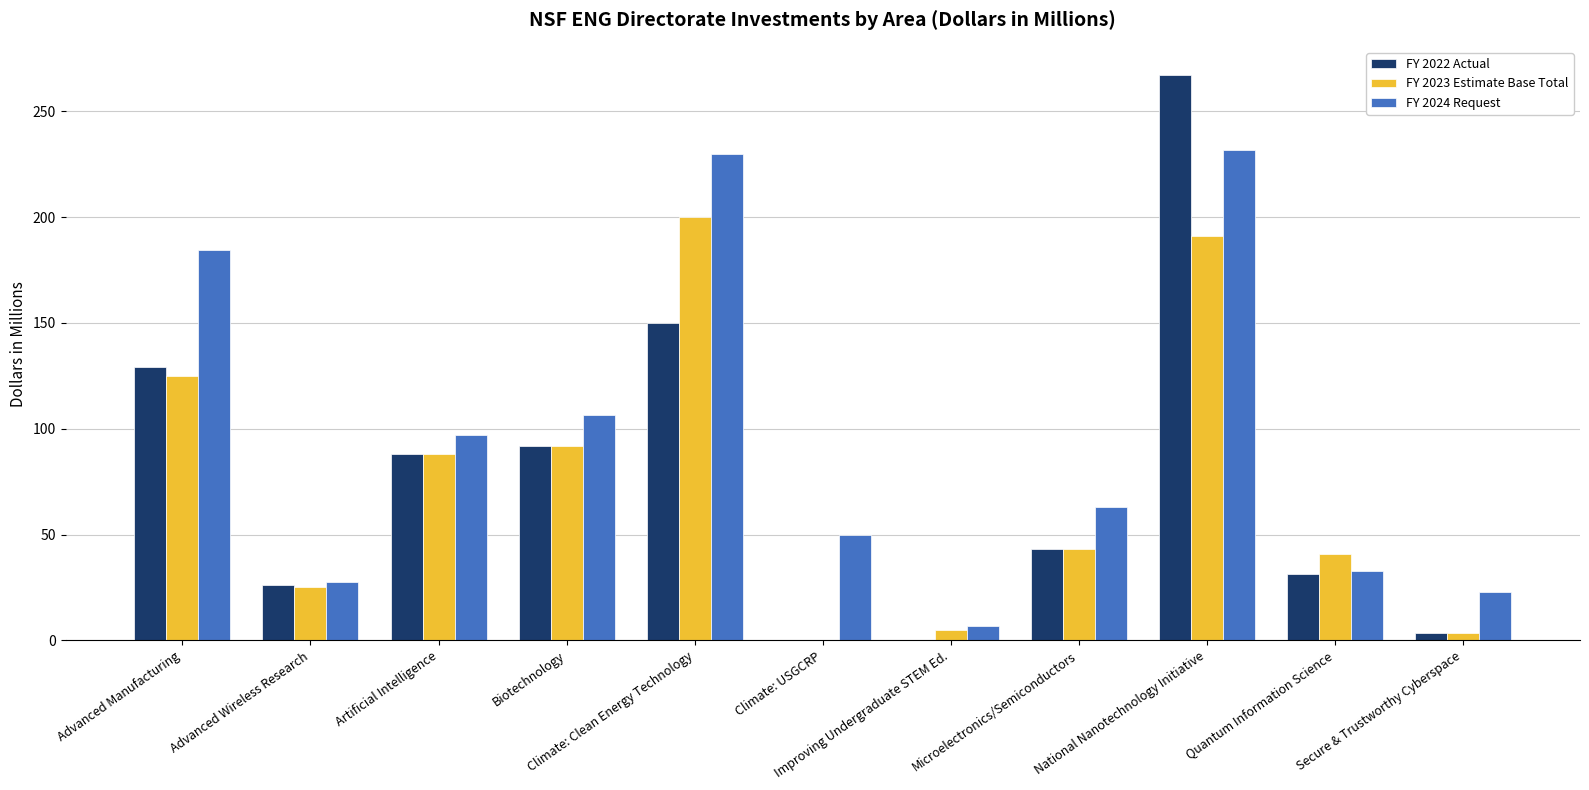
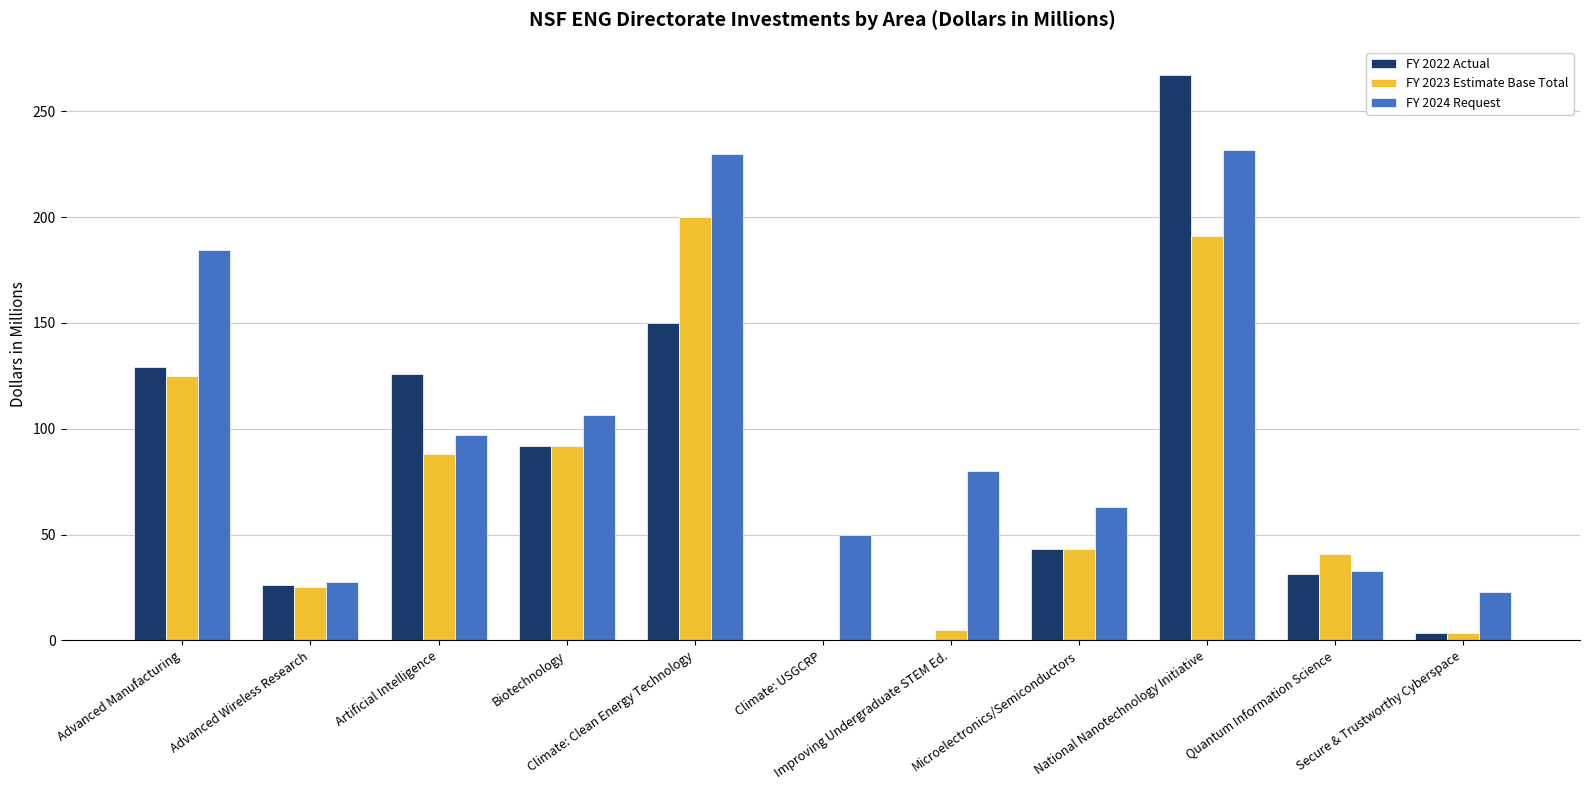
FY 2022 Actual, Artificial Intelligence: 88 -> 126
FY 2024 Request, Improving Undergraduate STEM Ed.: 7 -> 80
